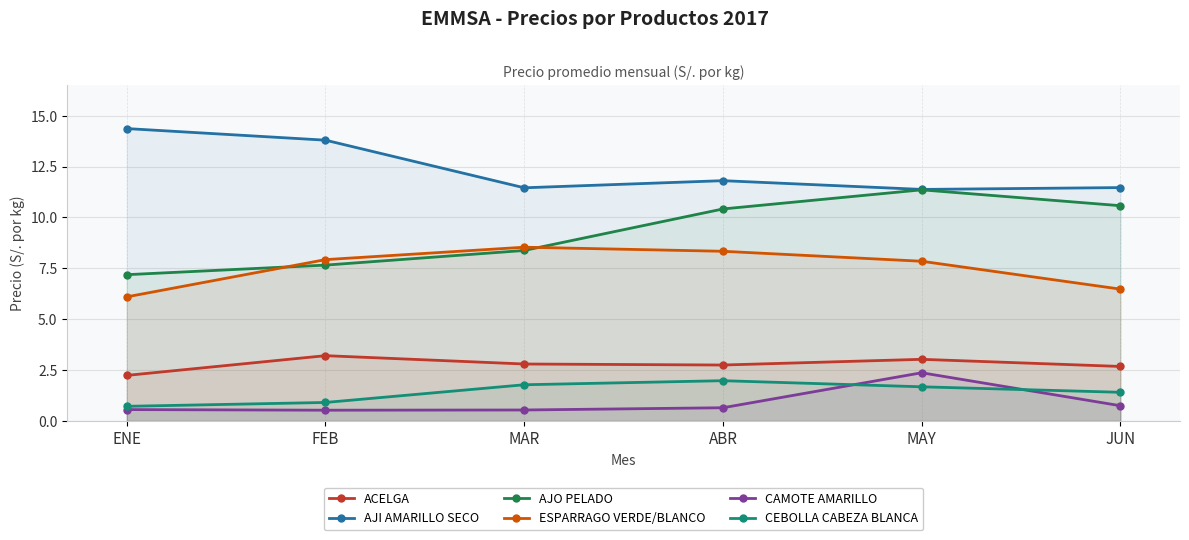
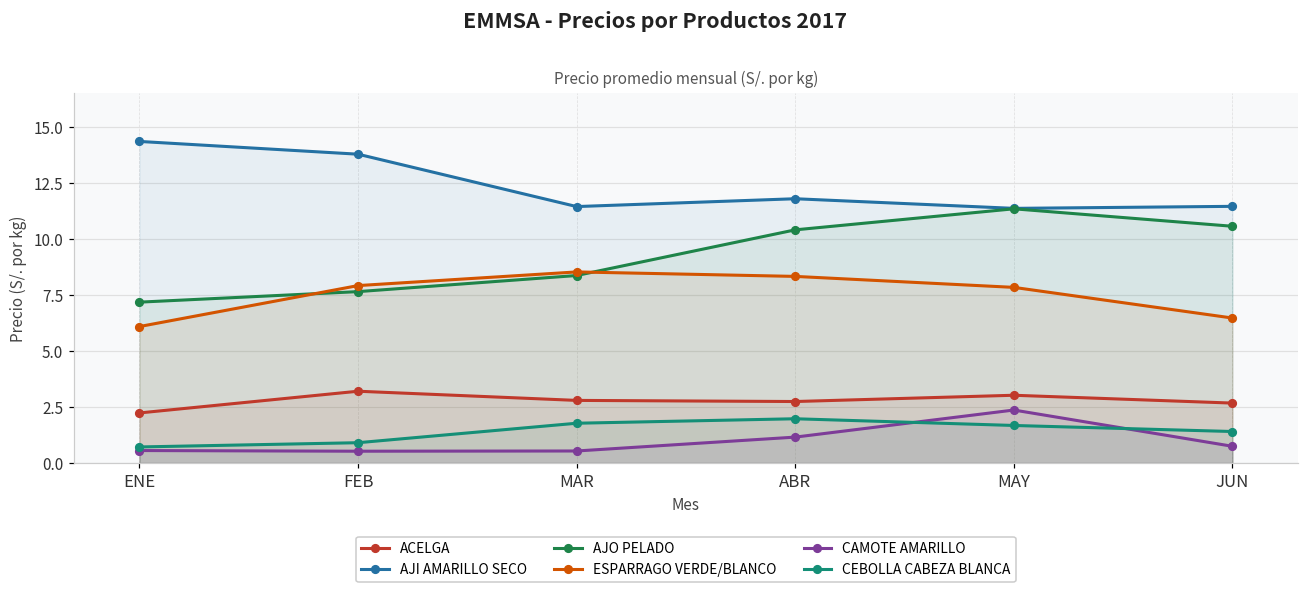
CAMOTE AMARILLO, ABR: 0.7 -> 1.2
